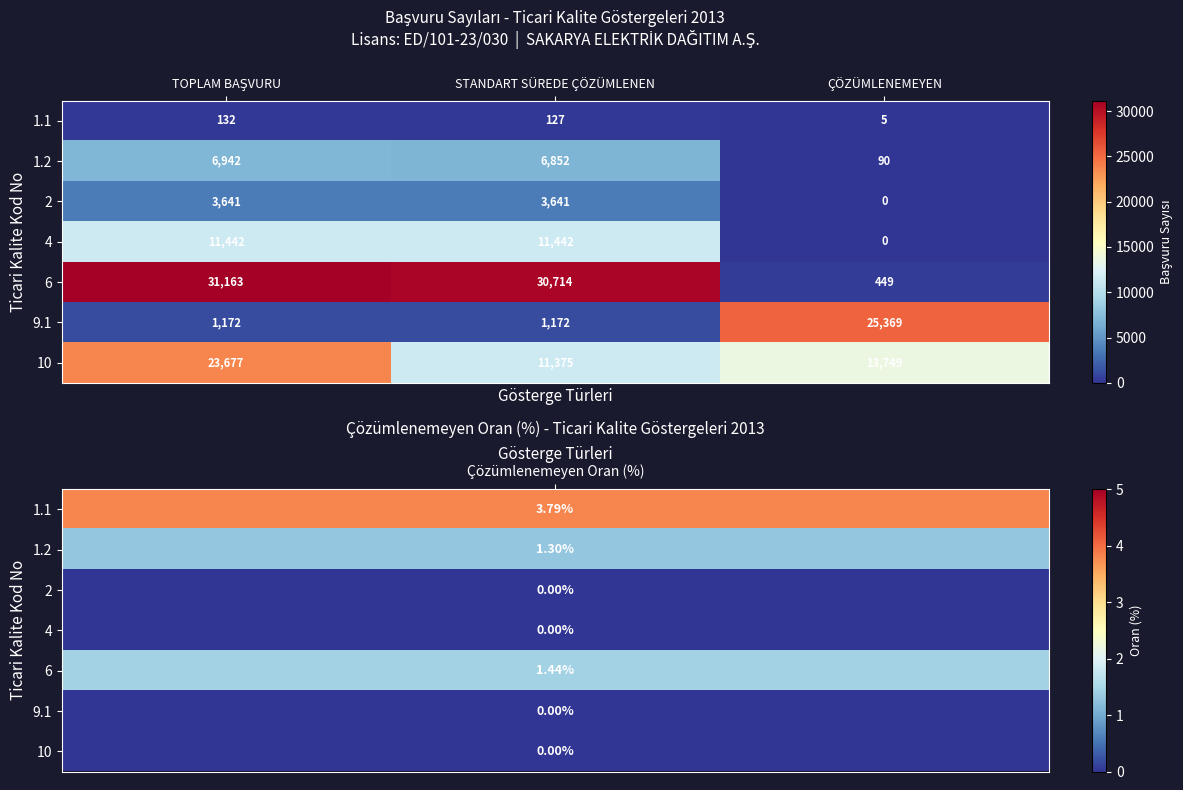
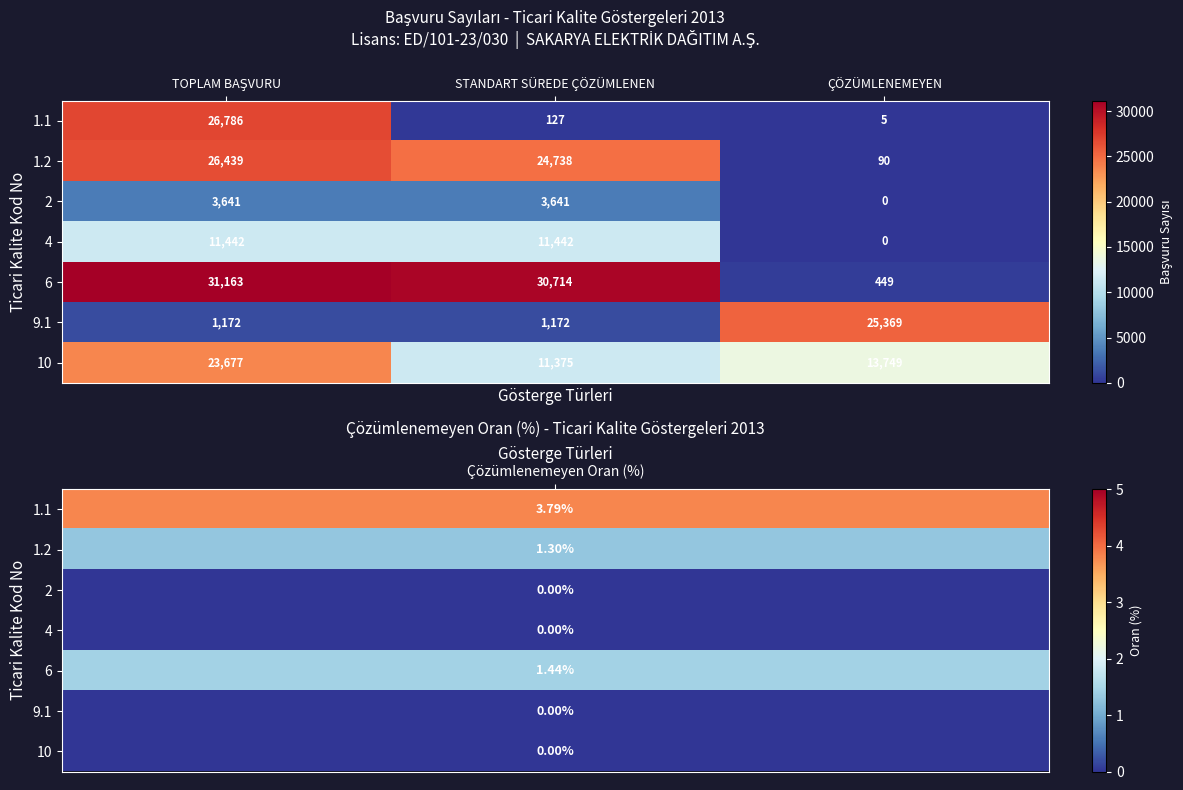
Başvuru Sayıları - Ticari Kalite Göstergeleri 2013 Lisans: ED/101-23/030 | SAKARYA ELEKTRİK DAĞITIM A.Ş., 1.1, TOPLAM BAŞVURU: 132 -> 26,786
Başvuru Sayıları - Ticari Kalite Göstergeleri 2013 Lisans: ED/101-23/030 | SAKARYA ELEKTRİK DAĞITIM A.Ş., 1.2, TOPLAM BAŞVURU: 6,942 -> 26,439
Başvuru Sayıları - Ticari Kalite Göstergeleri 2013 Lisans: ED/101-23/030 | SAKARYA ELEKTRİK DAĞITIM A.Ş., 1.2, STANDART SÜREDE ÇÖZÜMLENEN: 6,852 -> 24,738
